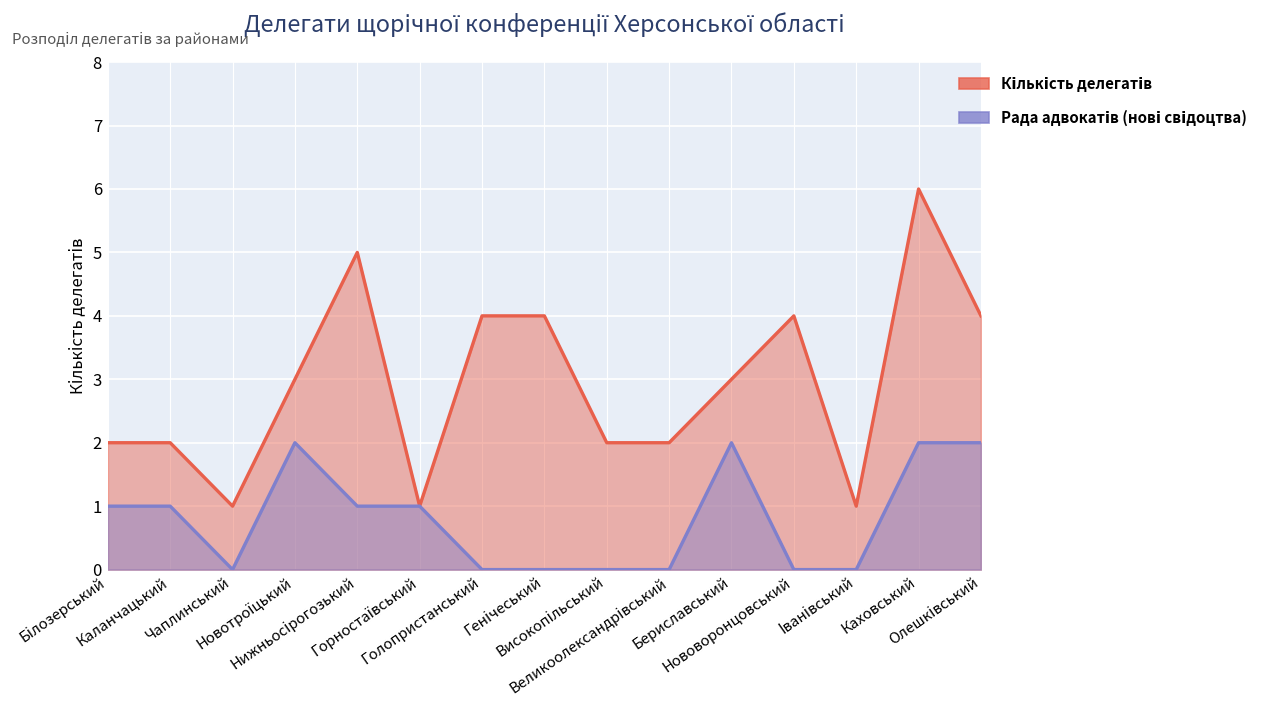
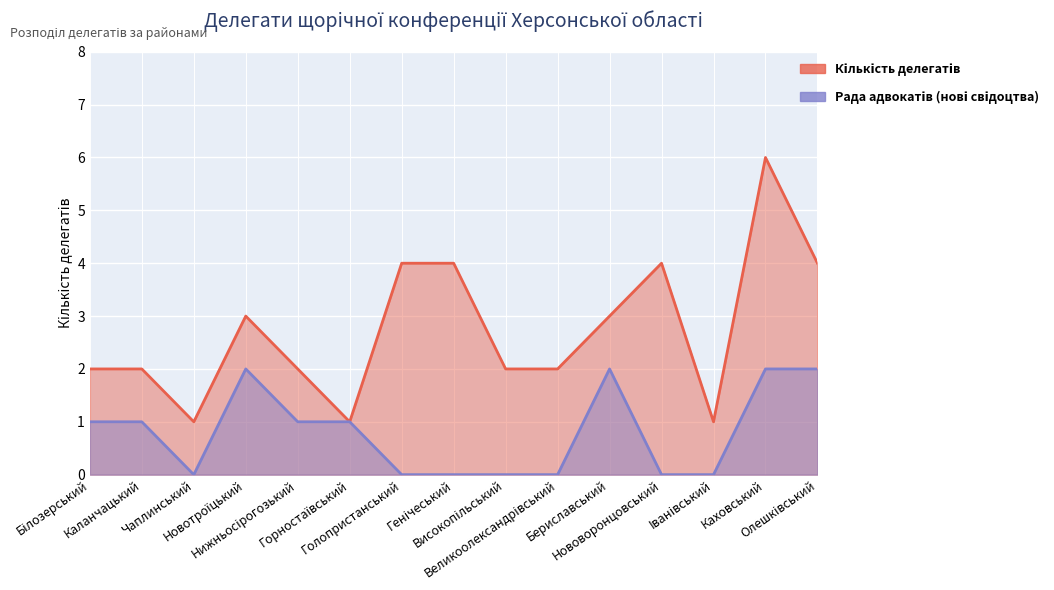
Кількість делегатів, Нижньосірогозький: 5 -> 2
